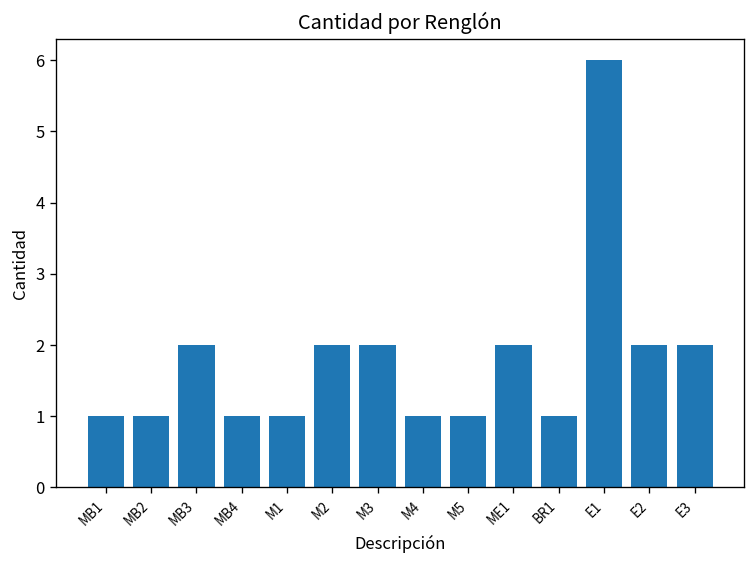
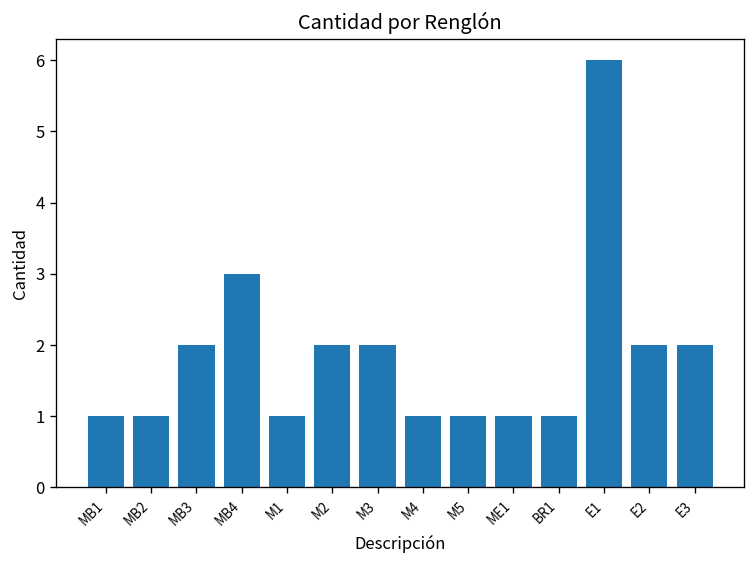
MB4: 1 -> 3
ME1: 2 -> 1
